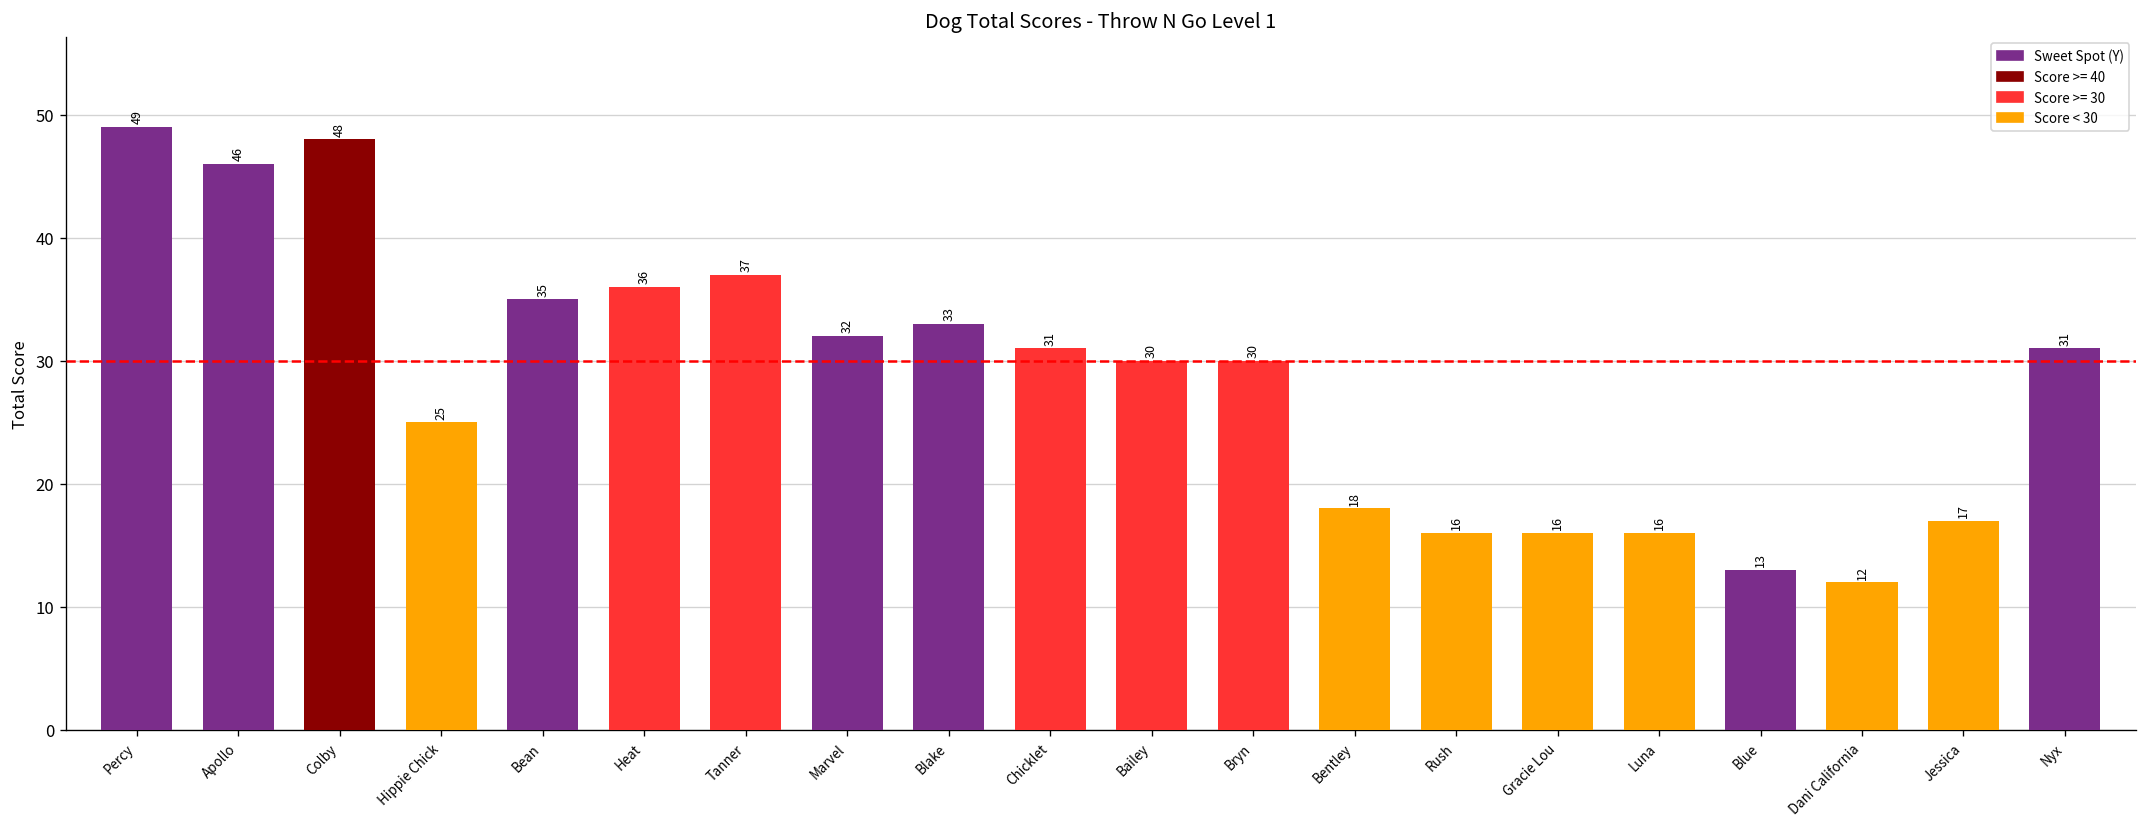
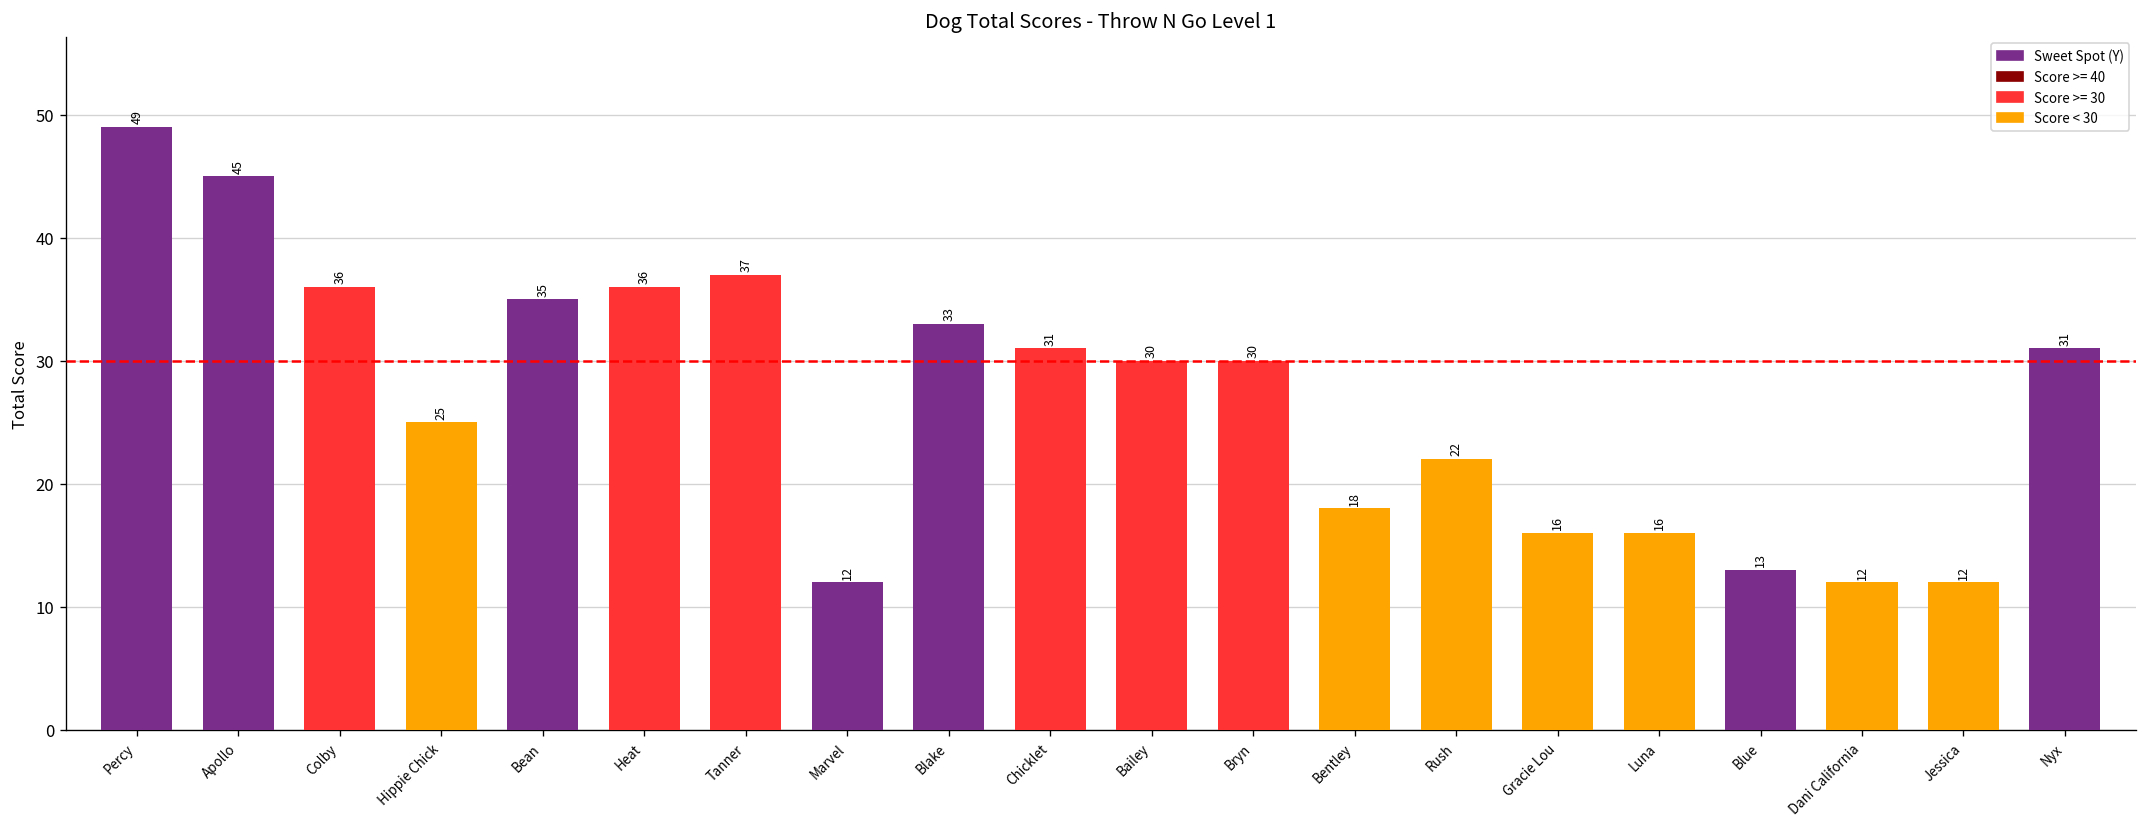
Apollo: 46 -> 45
Colby: 48 -> 36
Marvel: 32 -> 12
Rush: 16 -> 22
Jessica: 17 -> 12
